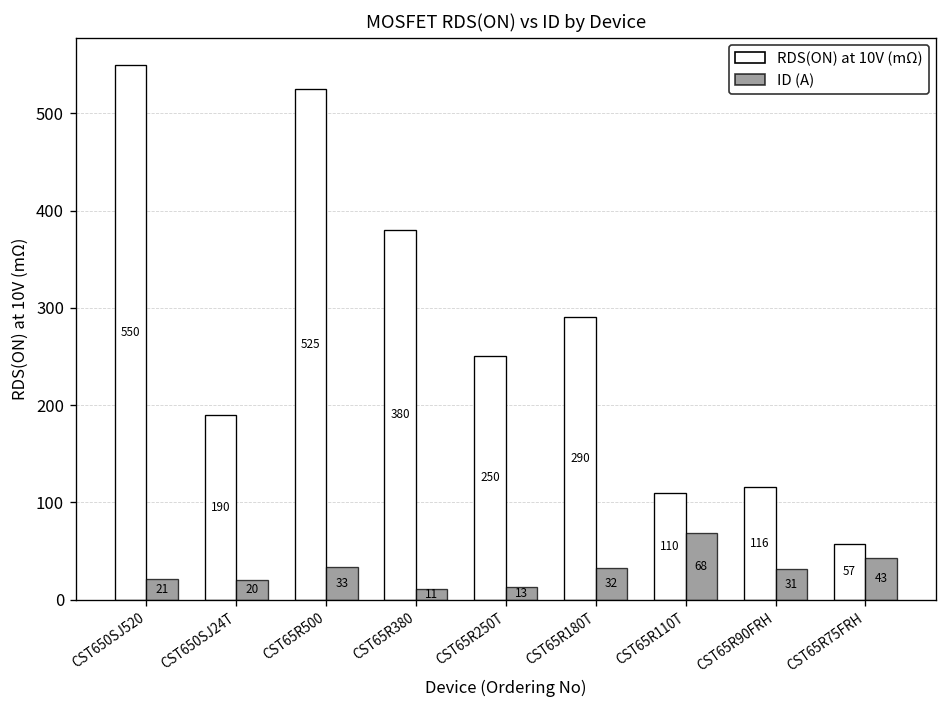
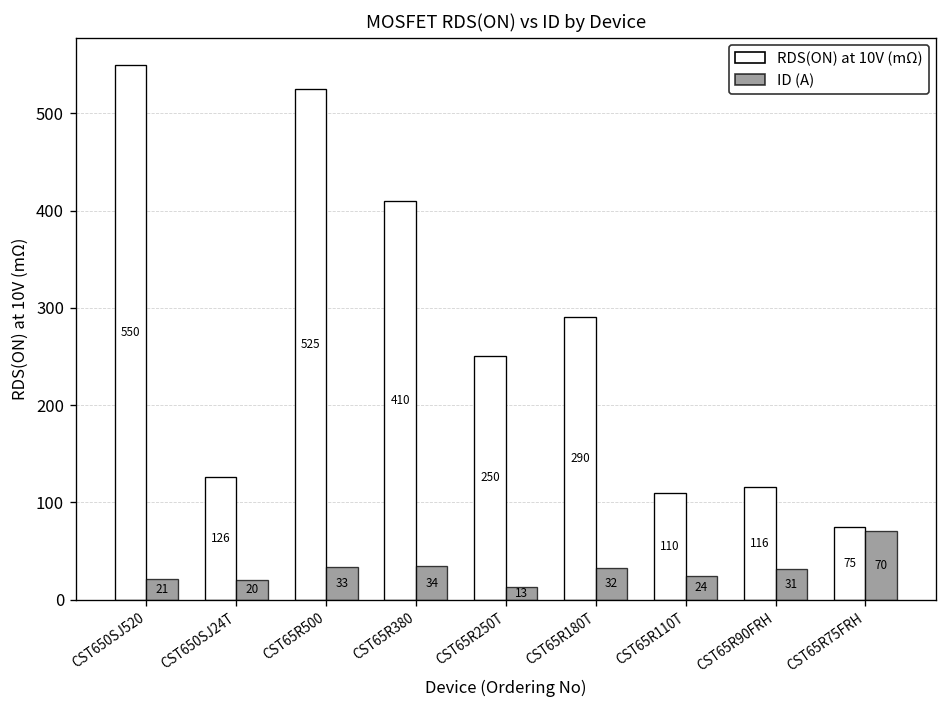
RDS(ON) at 10V (mΩ), CST650SJ24T: 190 -> 126
RDS(ON) at 10V (mΩ), CST65R380: 380 -> 410
ID (A), CST65R380: 11 -> 34
ID (A), CST65R110T: 68 -> 24
RDS(ON) at 10V (mΩ), CST65R75FRH: 57 -> 75
ID (A), CST65R75FRH: 43 -> 70
